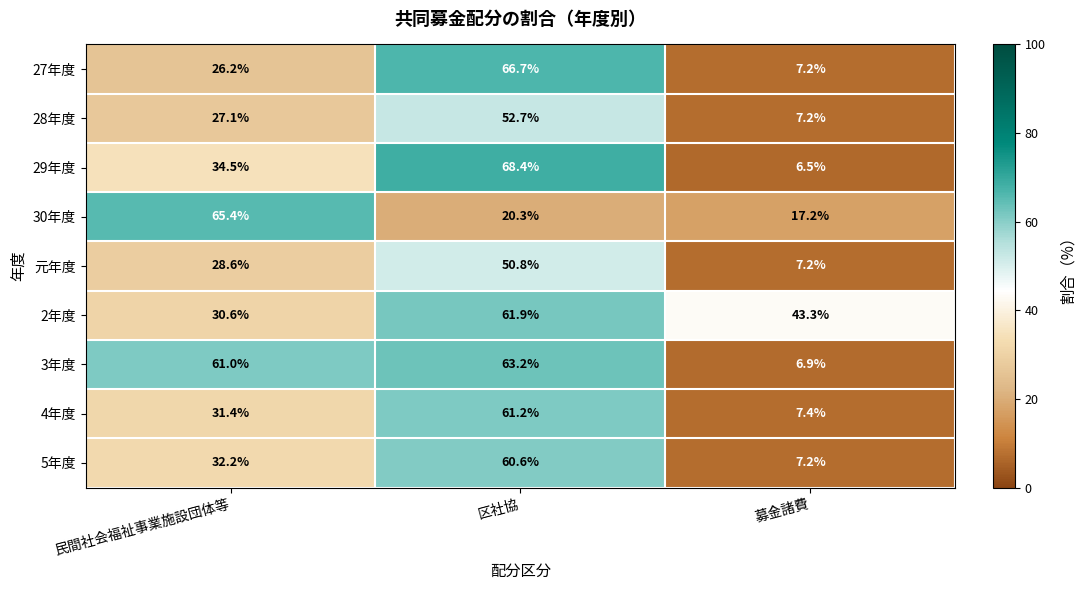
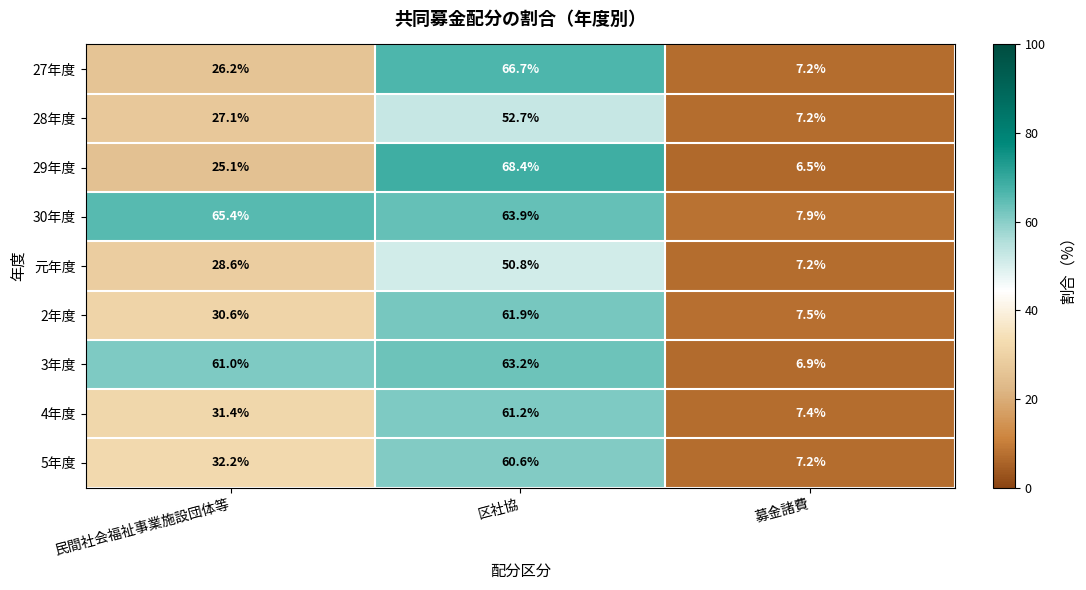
29年度, 民間社会福祉事業施設団体等: 34.5% -> 25.1%
30年度, 区社協: 20.3% -> 63.9%
30年度, 募金諸費: 17.2% -> 7.9%
2年度, 募金諸費: 43.3% -> 7.5%
